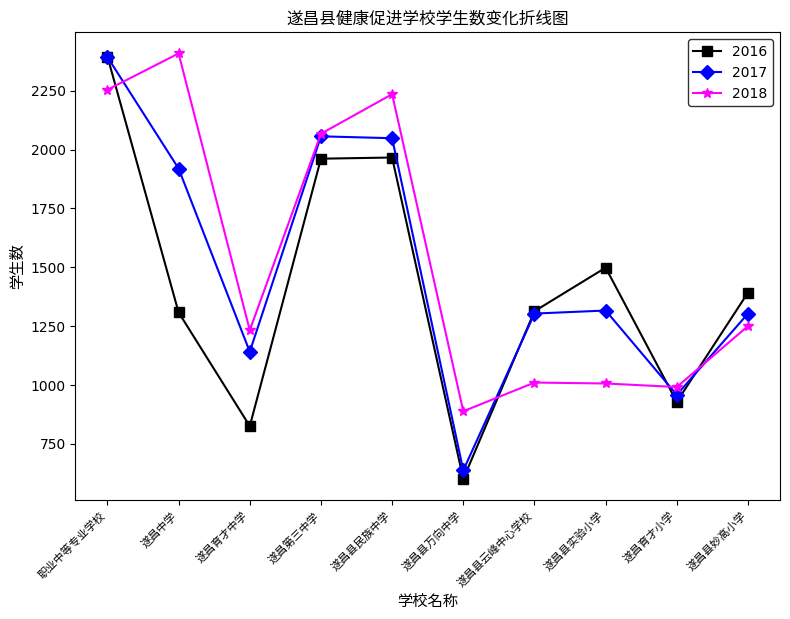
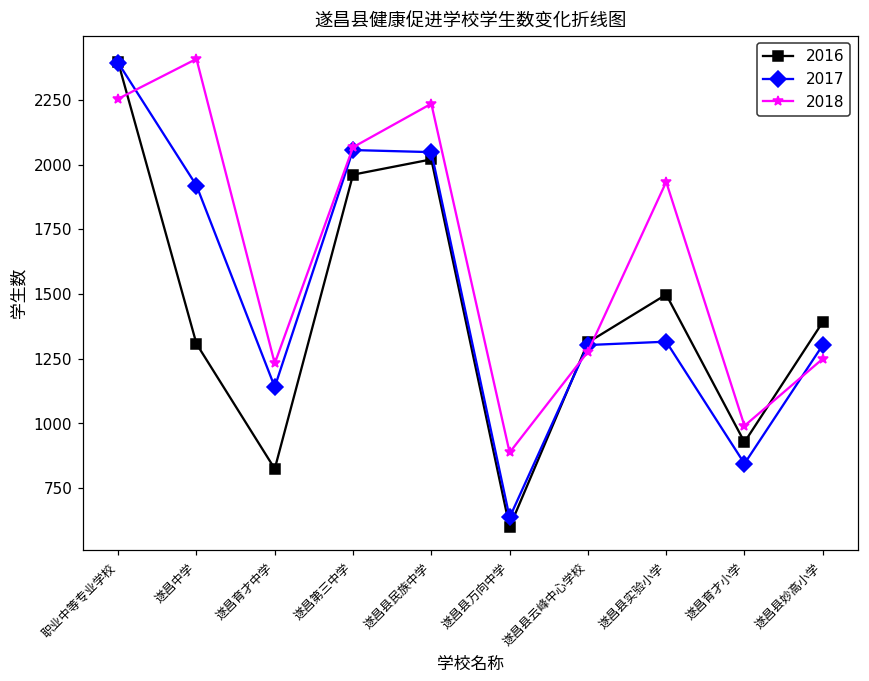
2016, 遂昌县民族中学: 1970 -> 2020
2018, 遂昌县云峰中心学校: 1010 -> 1280
2018, 遂昌县实验小学: 1010 -> 1930
2017, 遂昌育才小学: 960 -> 850
